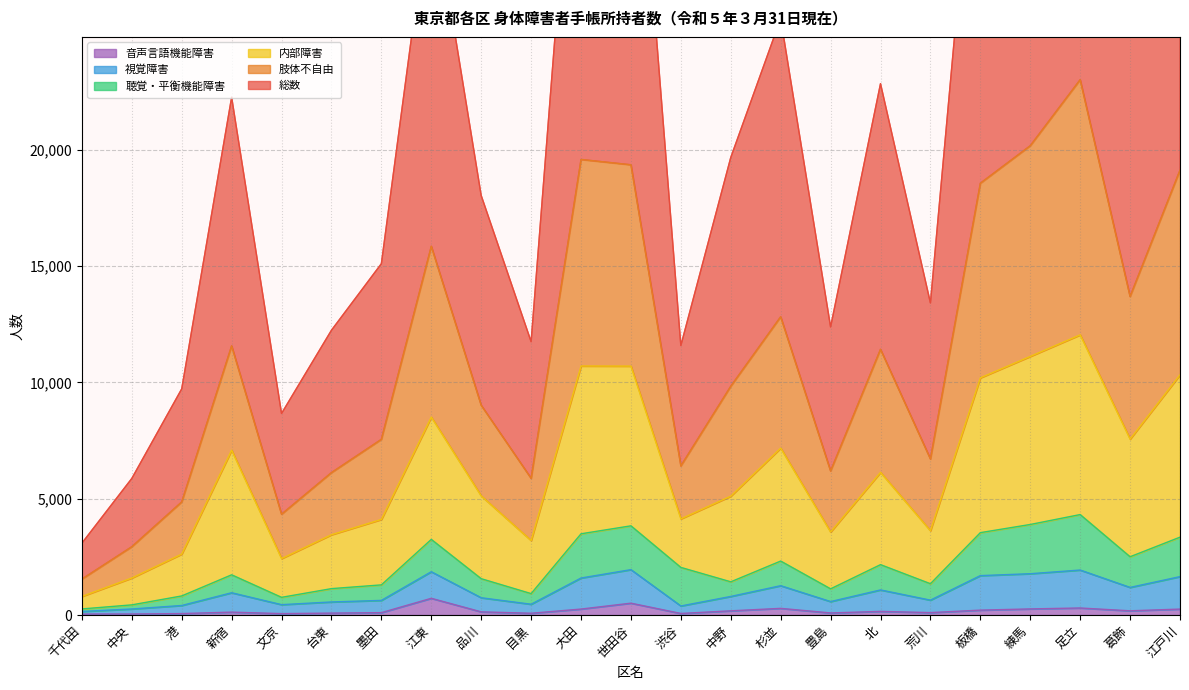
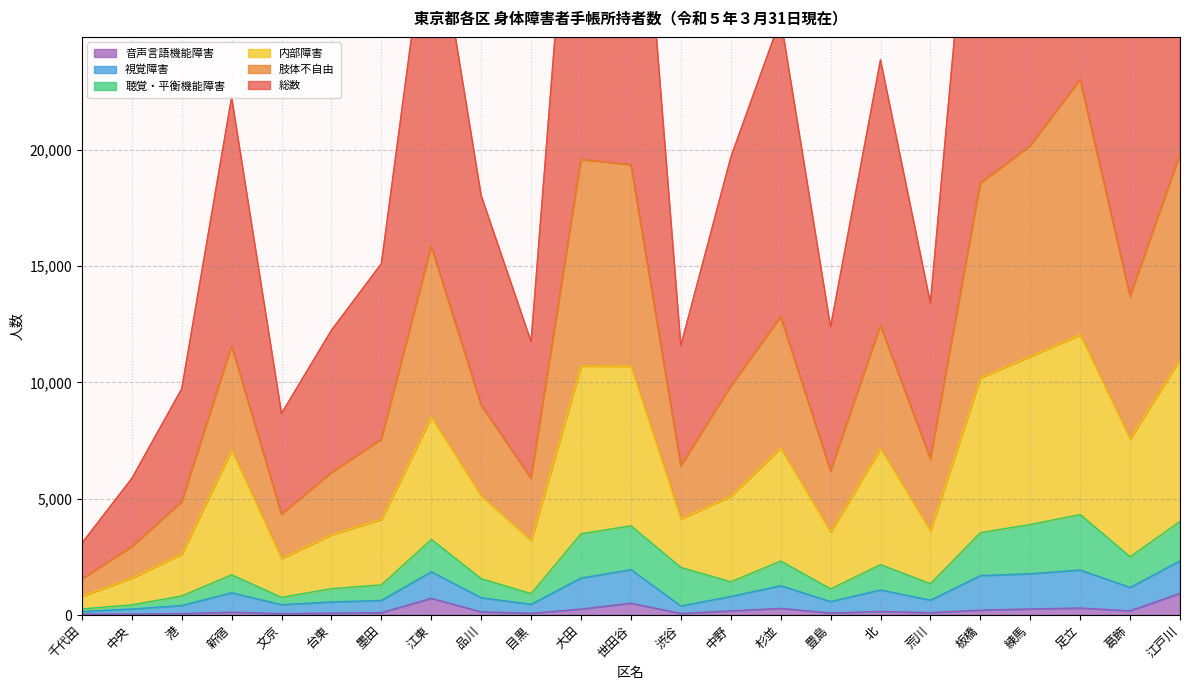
内部障害, 北: 4,000 -> 5,000
音声言語機能障害, 江戸川: 300 -> 900
